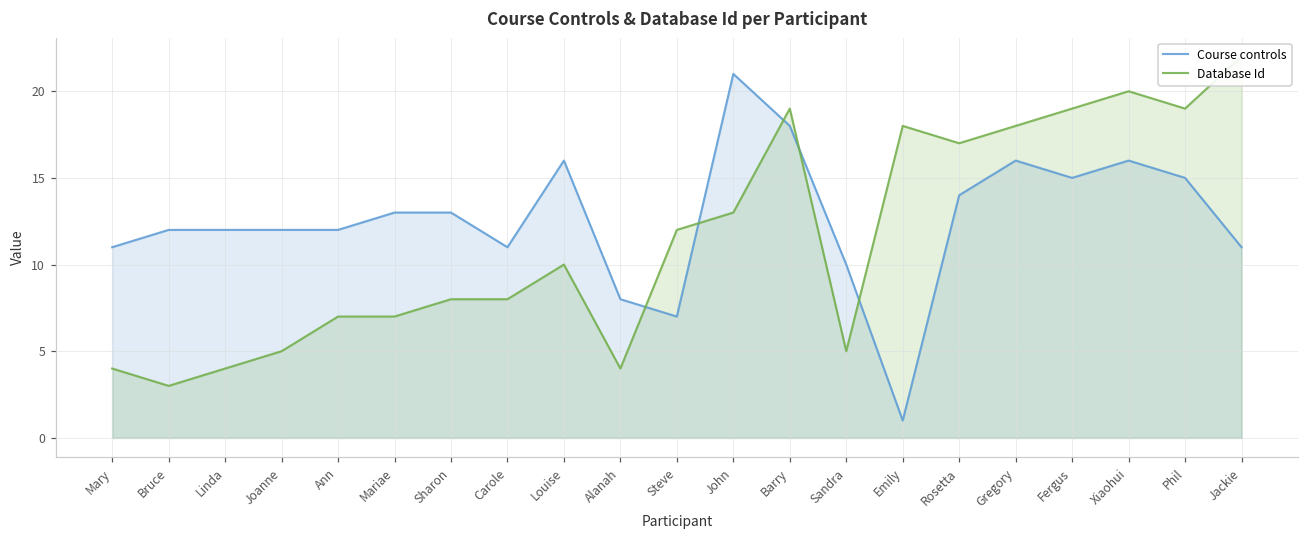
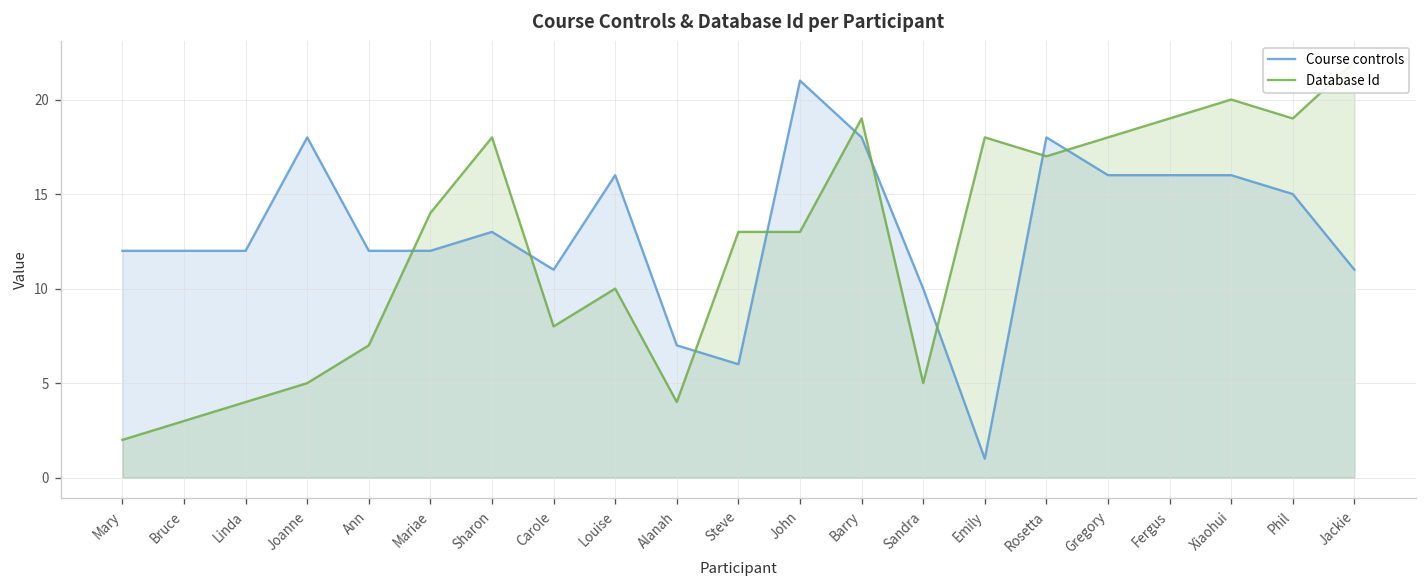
Course controls, Mary: 11 -> 12
Database Id, Mary: 4 -> 2
Course controls, Joanne: 12 -> 18
Course controls, Mariae: 13 -> 12
Database Id, Mariae: 7 -> 14
Database Id, Sharon: 8 -> 18
Course controls, Alanah: 8 -> 7
Course controls, Steve: 7 -> 6
Database Id, Steve: 12 -> 13
Course controls, Rosetta: 14 -> 18
Course controls, Fergus: 15 -> 16
